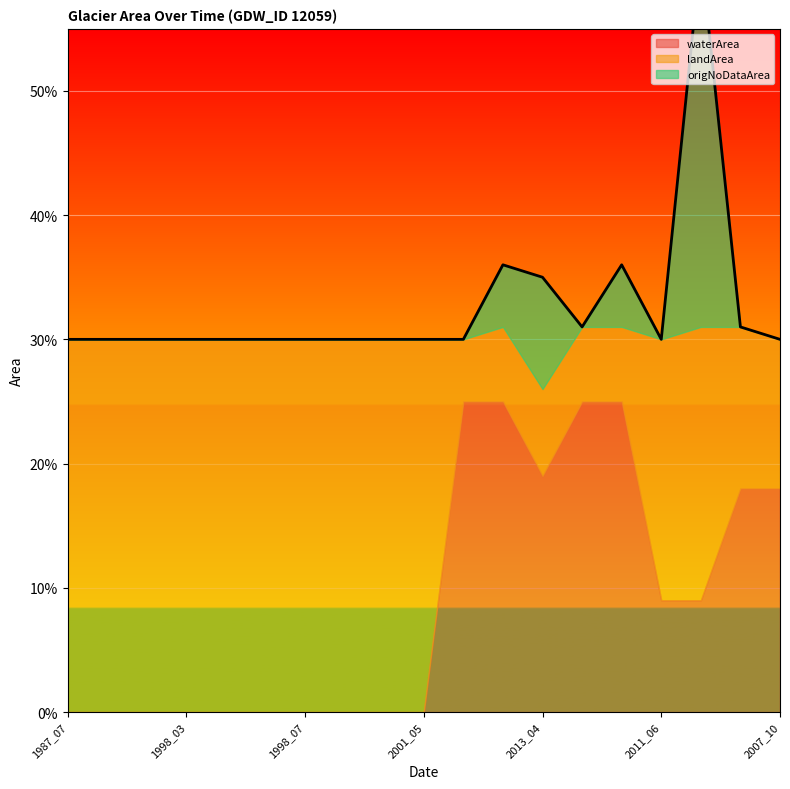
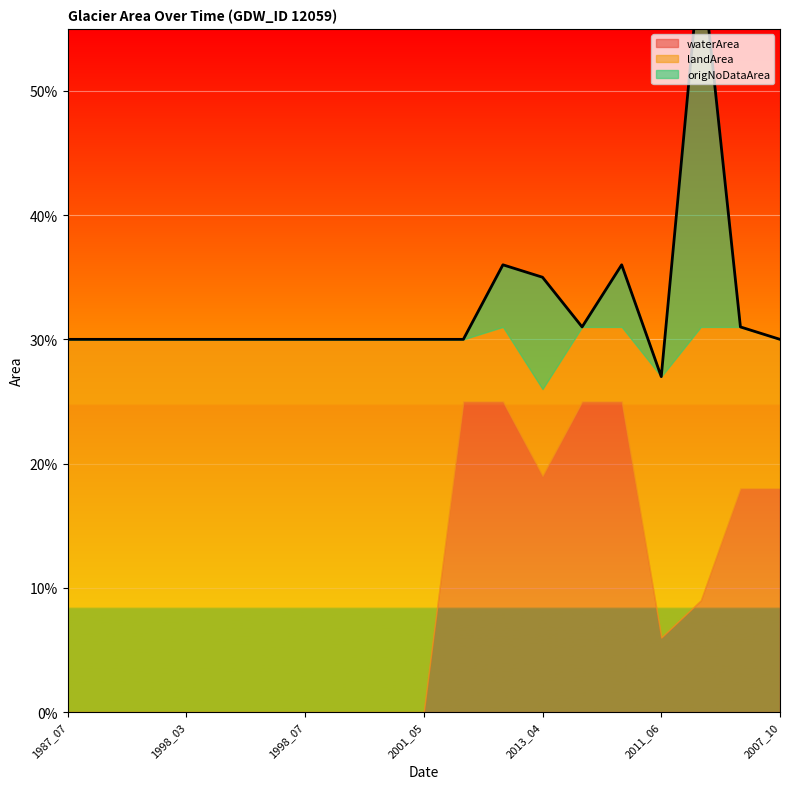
waterArea, 2011_06: 9.0% -> 6.0%
